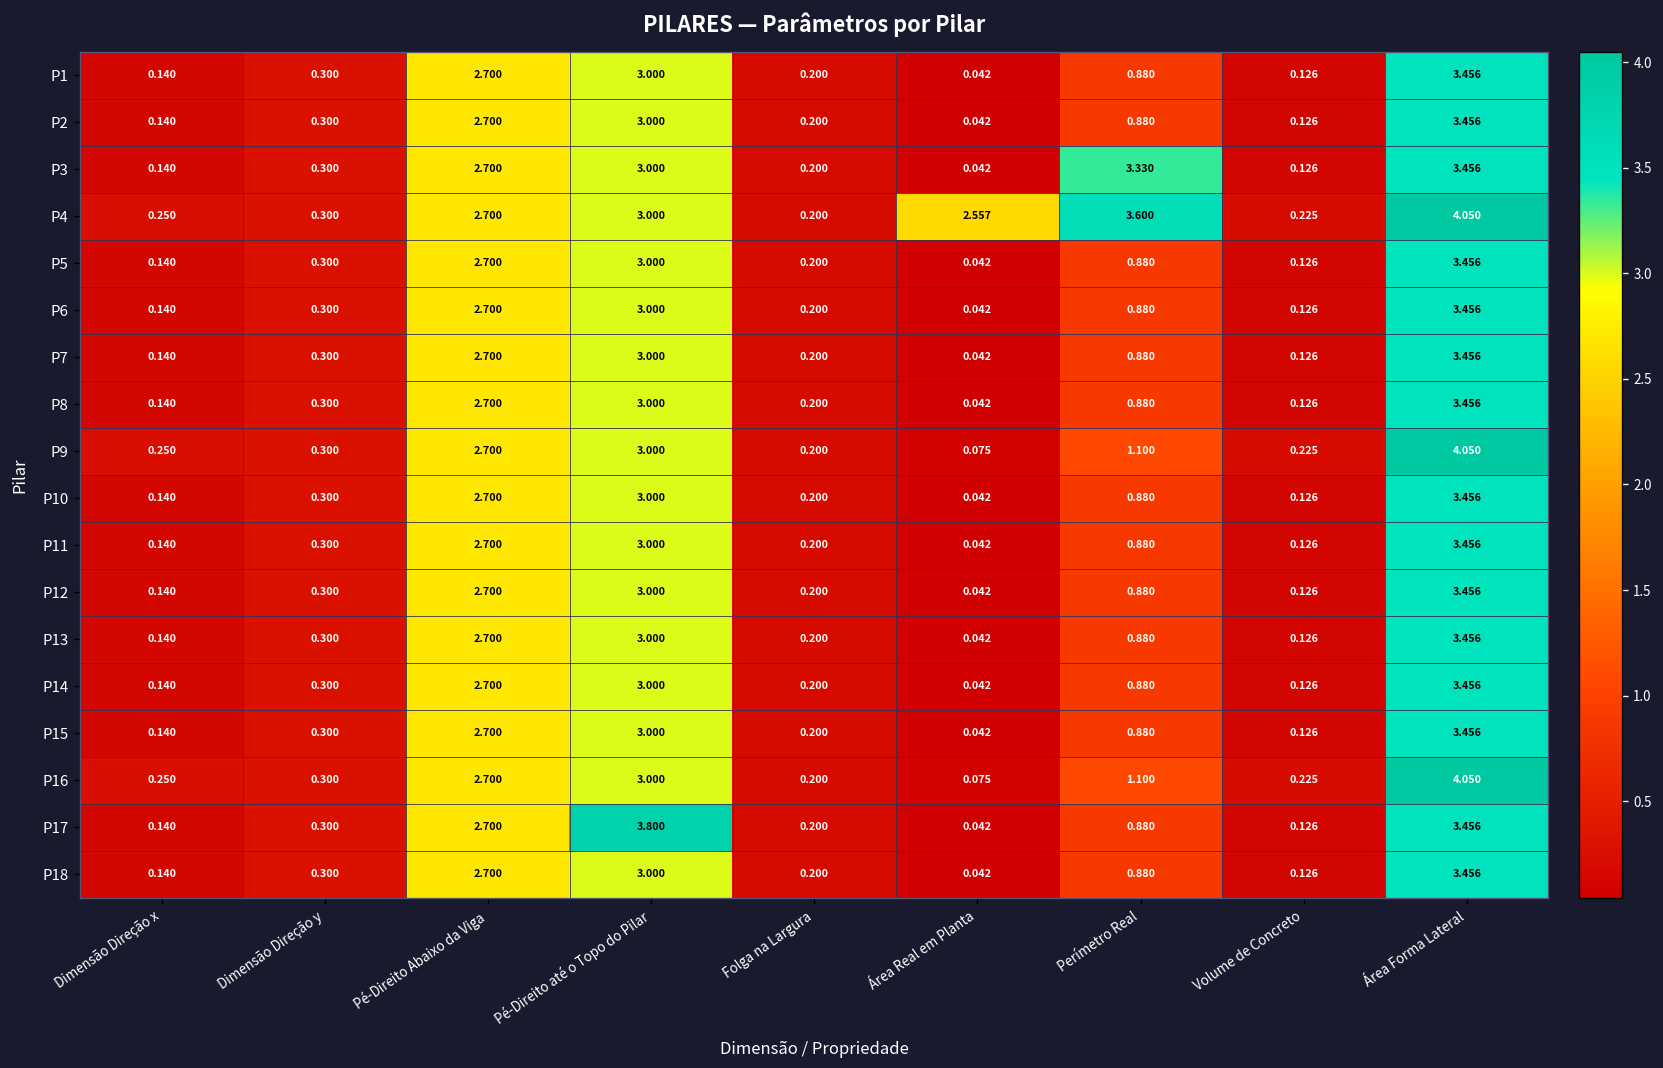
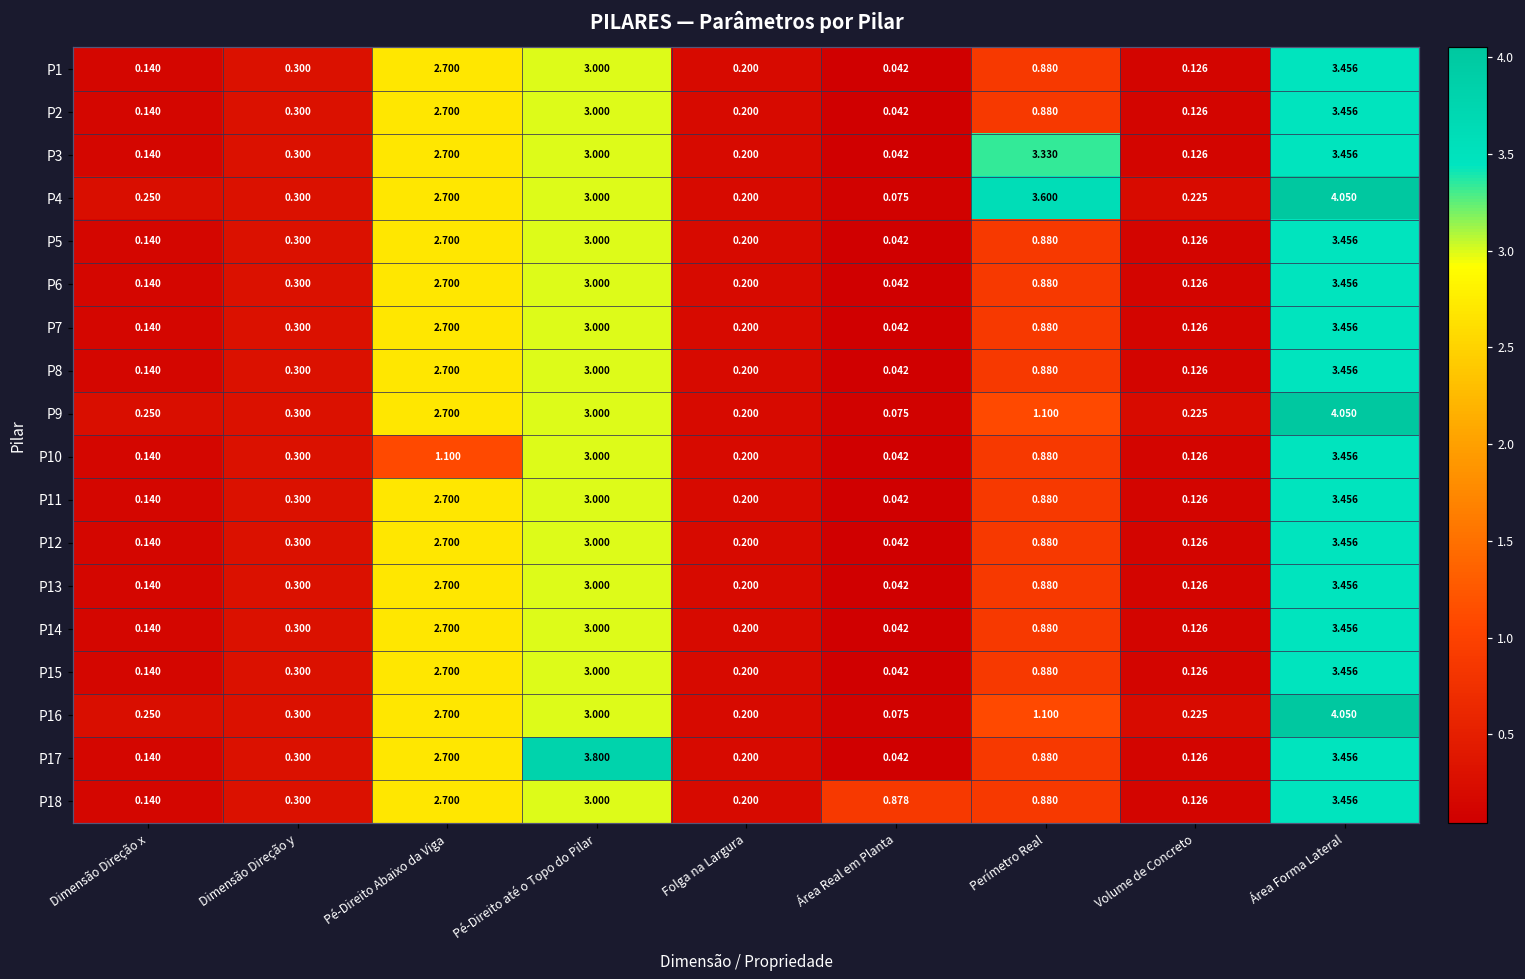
P4, Área Real em Planta: 2.557 -> 0.075
P10, Pé-Direito Abaixo da Viga: 2.700 -> 1.100
P18, Área Real em Planta: 0.042 -> 0.878
